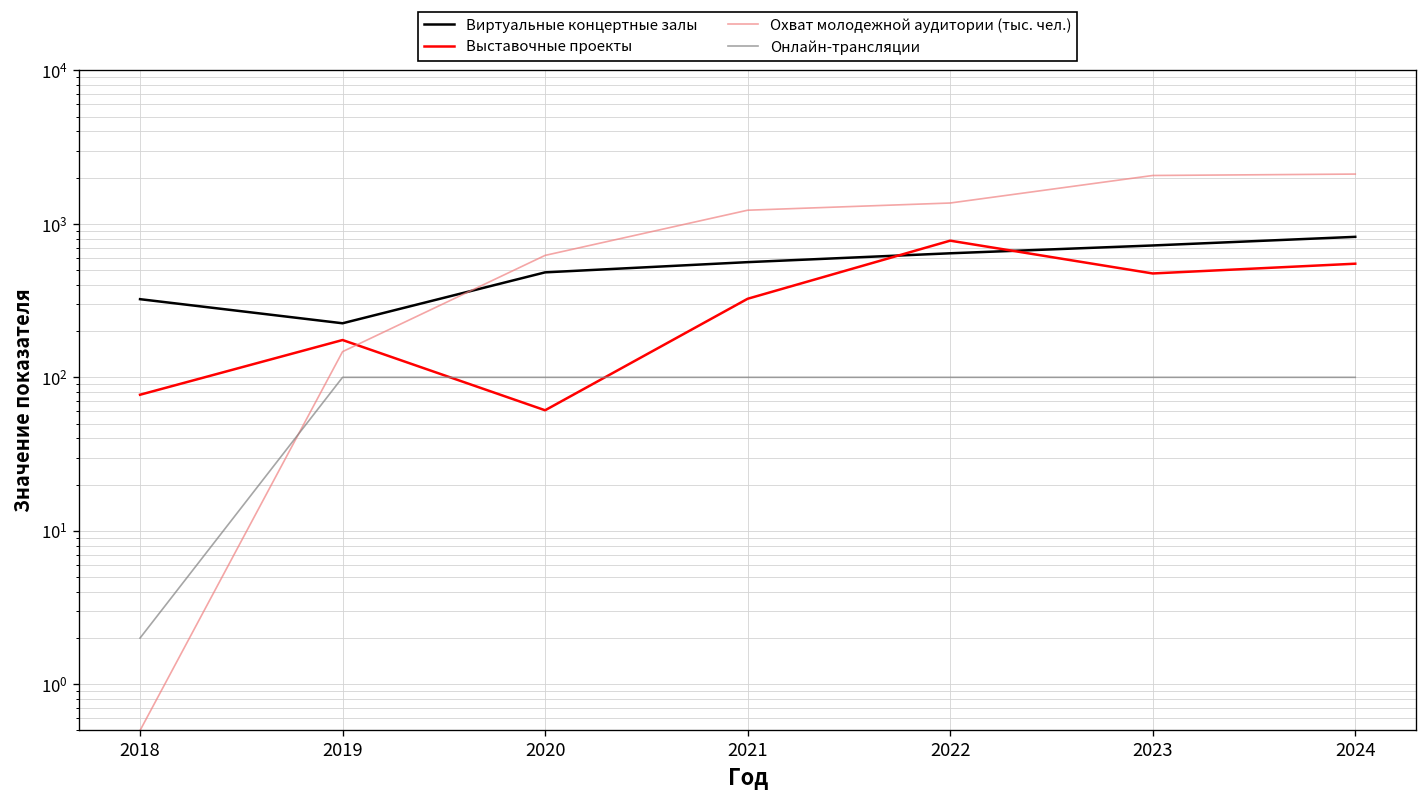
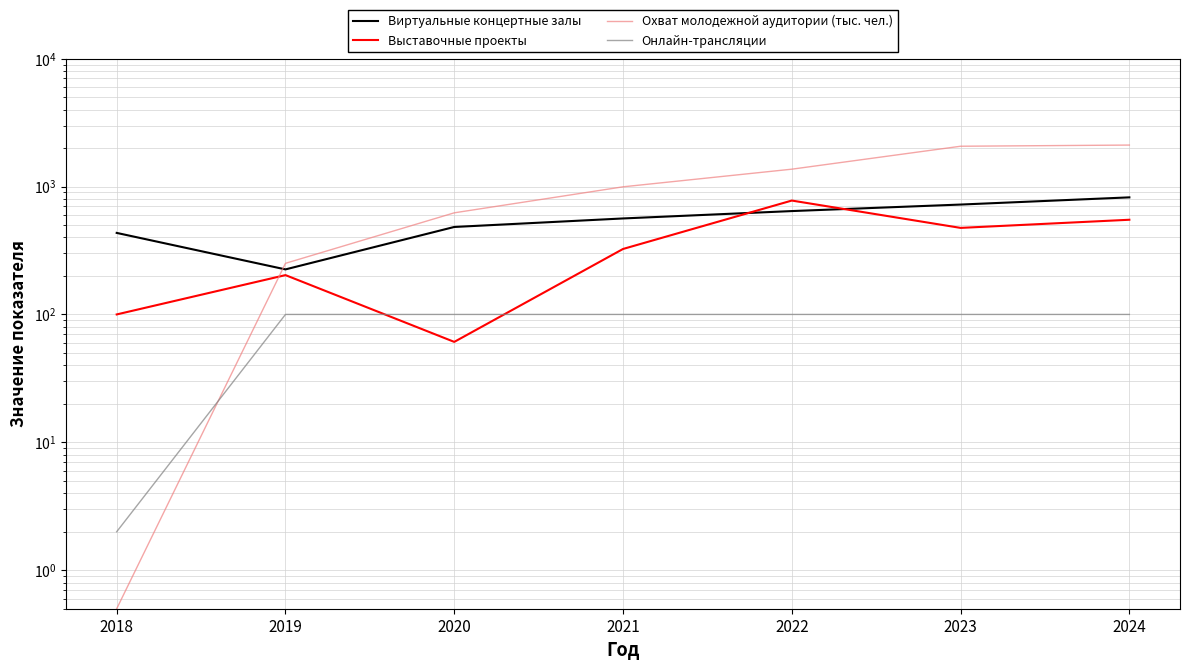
Виртуальные концертные залы, 2018: 320 -> 430
Выставочные проекты, 2018: 80 -> 100
Выставочные проекты, 2019: 180 -> 200
Охват молодежной аудитории (тыс. чел.), 2019: 150 -> 250
Охват молодежной аудитории (тыс. чел.), 2021: 1200 -> 1000
